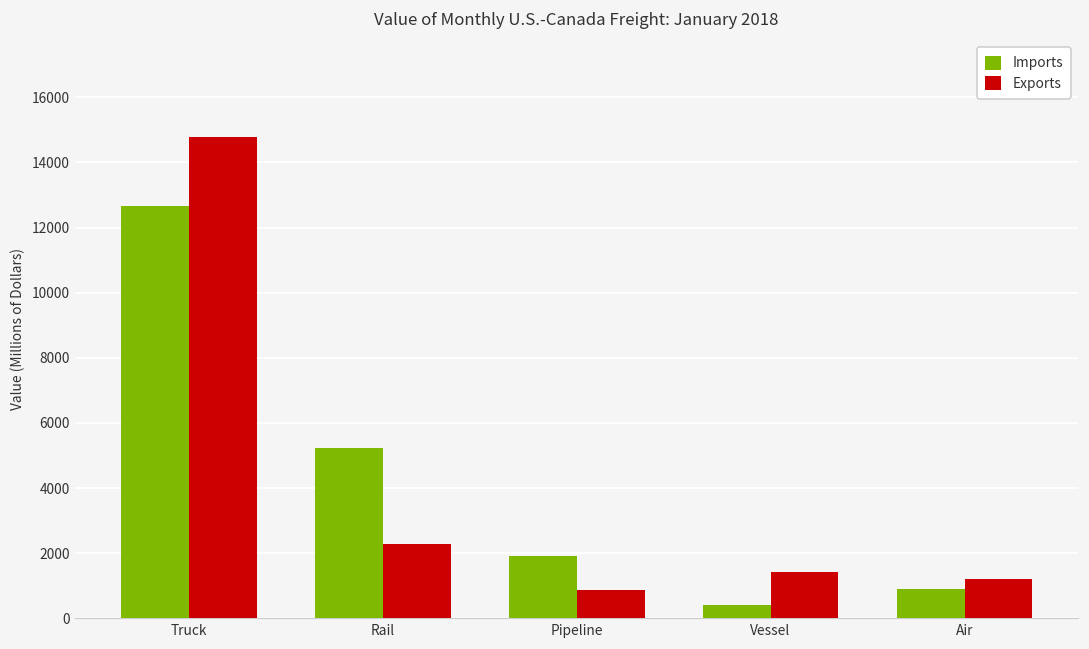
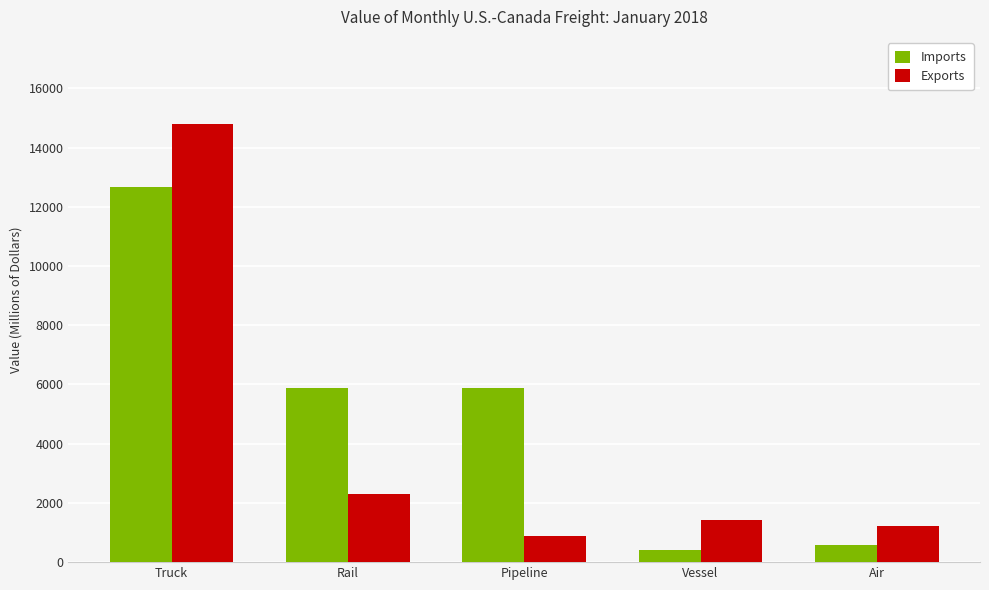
Imports, Rail: 5200 -> 5900
Imports, Pipeline: 1900 -> 5900
Imports, Air: 900 -> 600
